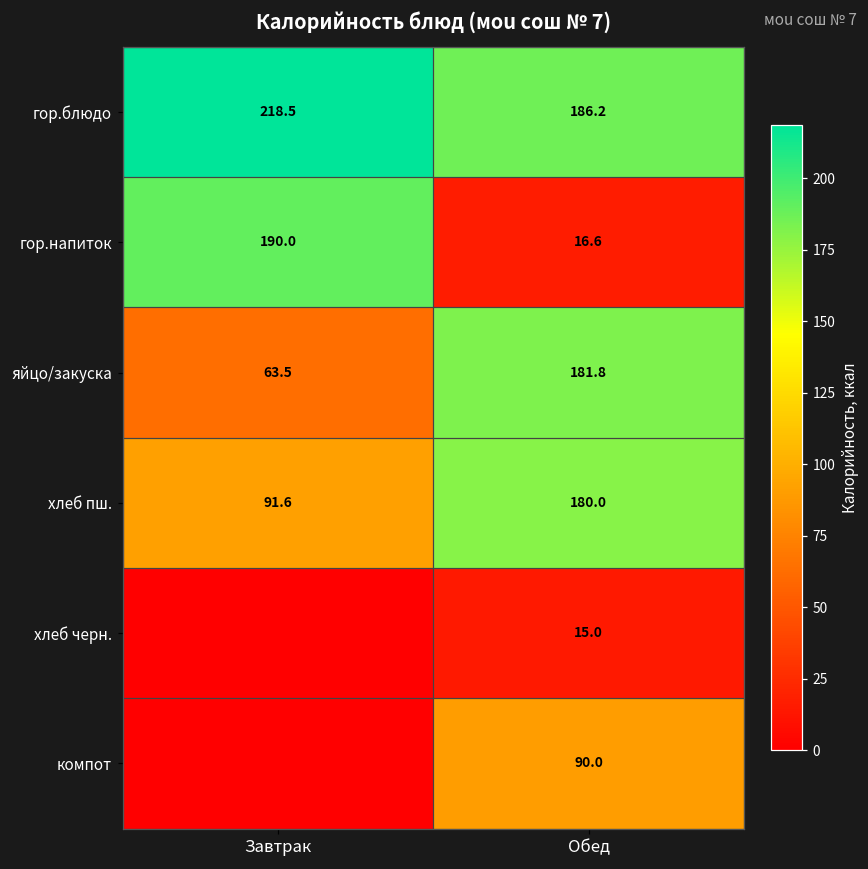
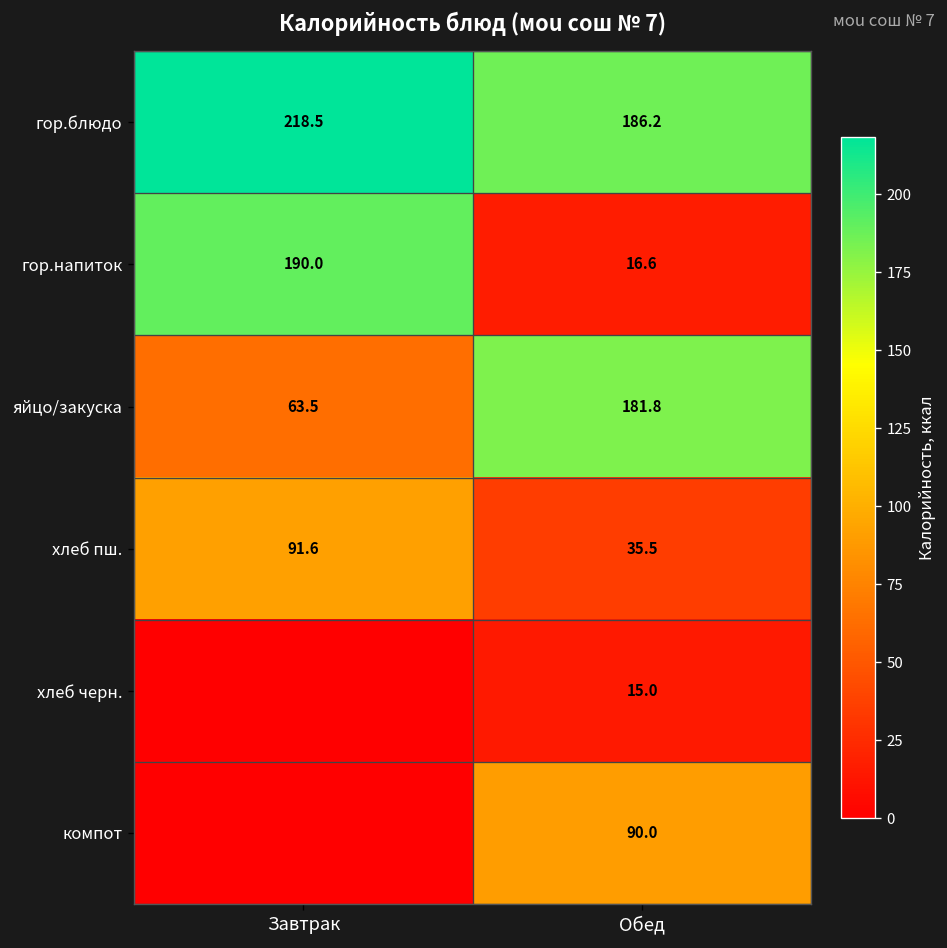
хлеб пш., Обед: 180.0 -> 35.5
